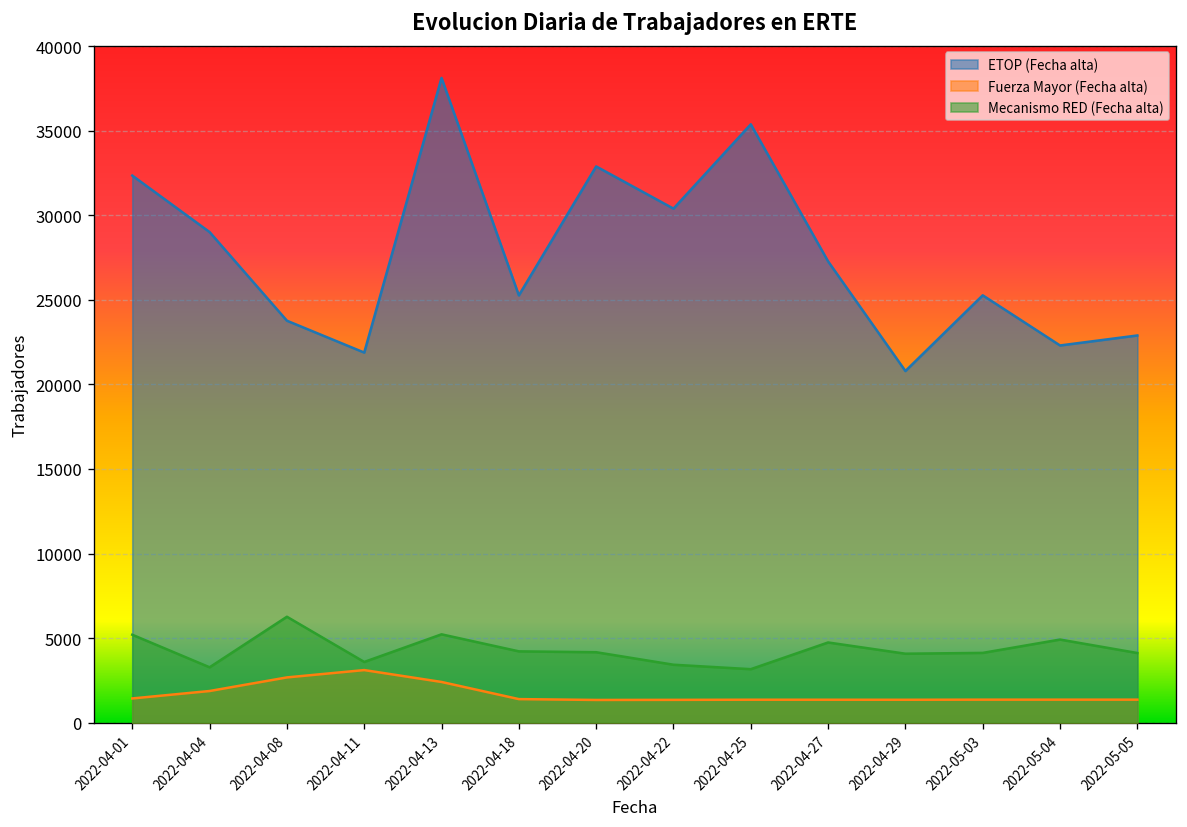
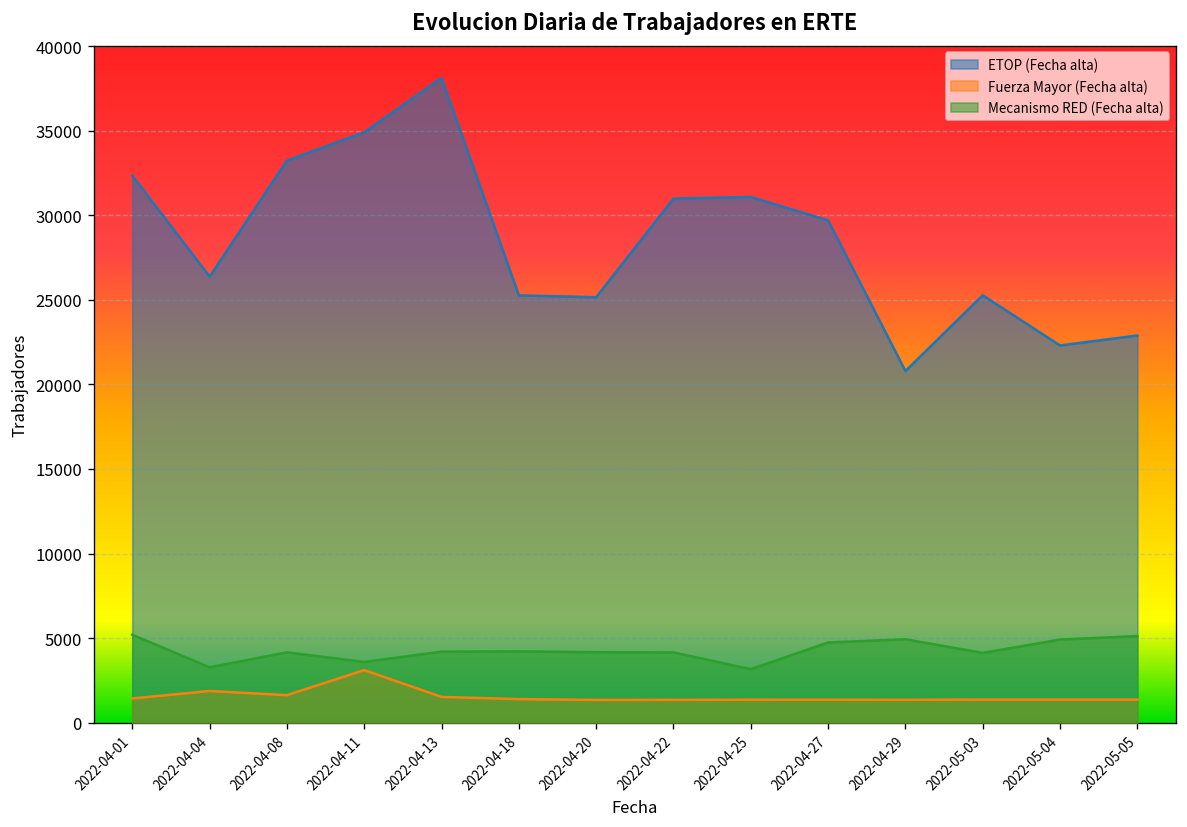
ETOP (Fecha alta), 2022-04-04: 29000 -> 26400
ETOP (Fecha alta), 2022-04-08: 23800 -> 33200
Fuerza Mayor (Fecha alta), 2022-04-08: 2700 -> 1600
Mecanismo RED (Fecha alta), 2022-04-08: 6300 -> 4200
ETOP (Fecha alta), 2022-04-11: 21900 -> 34900
Fuerza Mayor (Fecha alta), 2022-04-13: 2400 -> 1500
Mecanismo RED (Fecha alta), 2022-04-13: 5200 -> 4200
ETOP (Fecha alta), 2022-04-20: 32900 -> 25200
ETOP (Fecha alta), 2022-04-22: 30400 -> 31000
Mecanismo RED (Fecha alta), 2022-04-22: 3400 -> 4200
ETOP (Fecha alta), 2022-04-25: 35400 -> 31100
ETOP (Fecha alta), 2022-04-27: 27300 -> 29700
Mecanismo RED (Fecha alta), 2022-04-29: 4100 -> 4900
Mecanismo RED (Fecha alta), 2022-05-05: 4100 -> 5100
